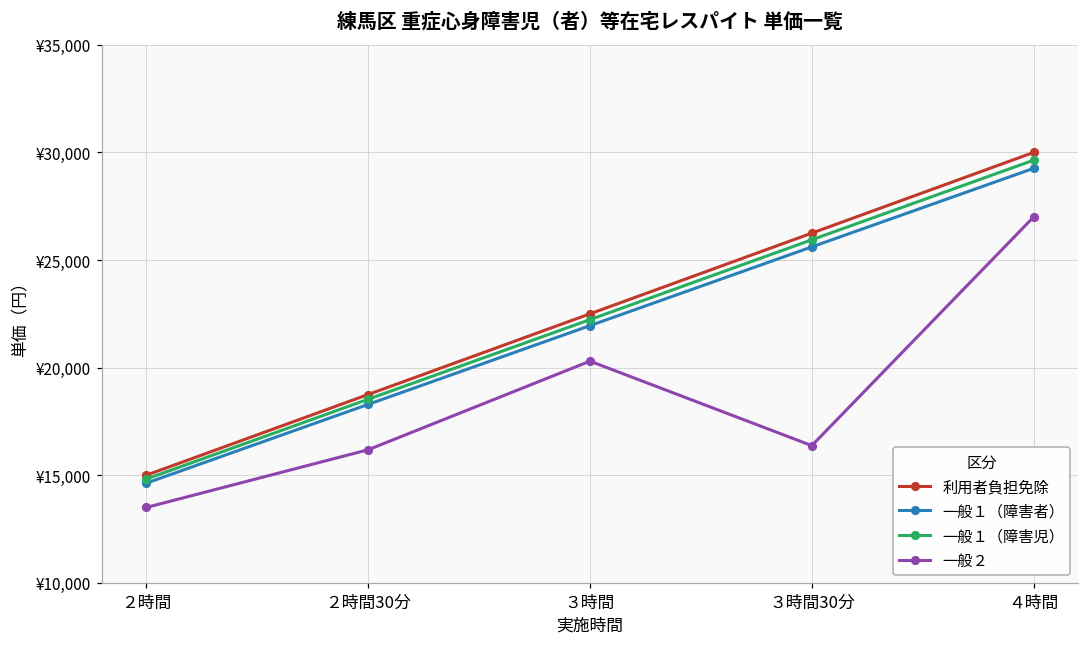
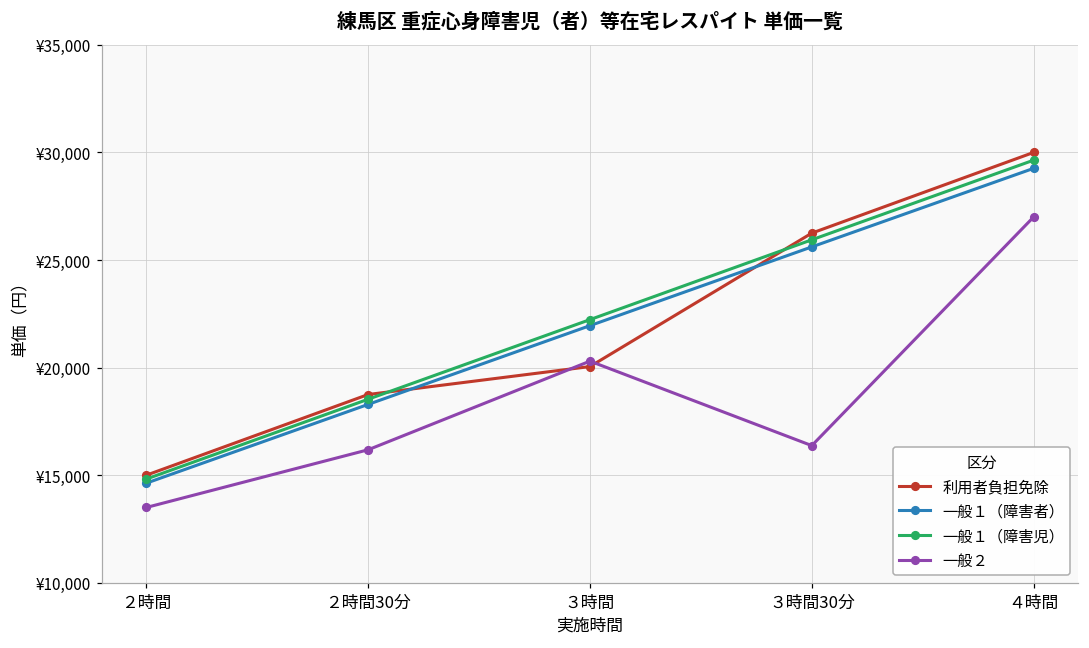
利用者負担免除, ３時間: ¥22,500 -> ¥20,000
